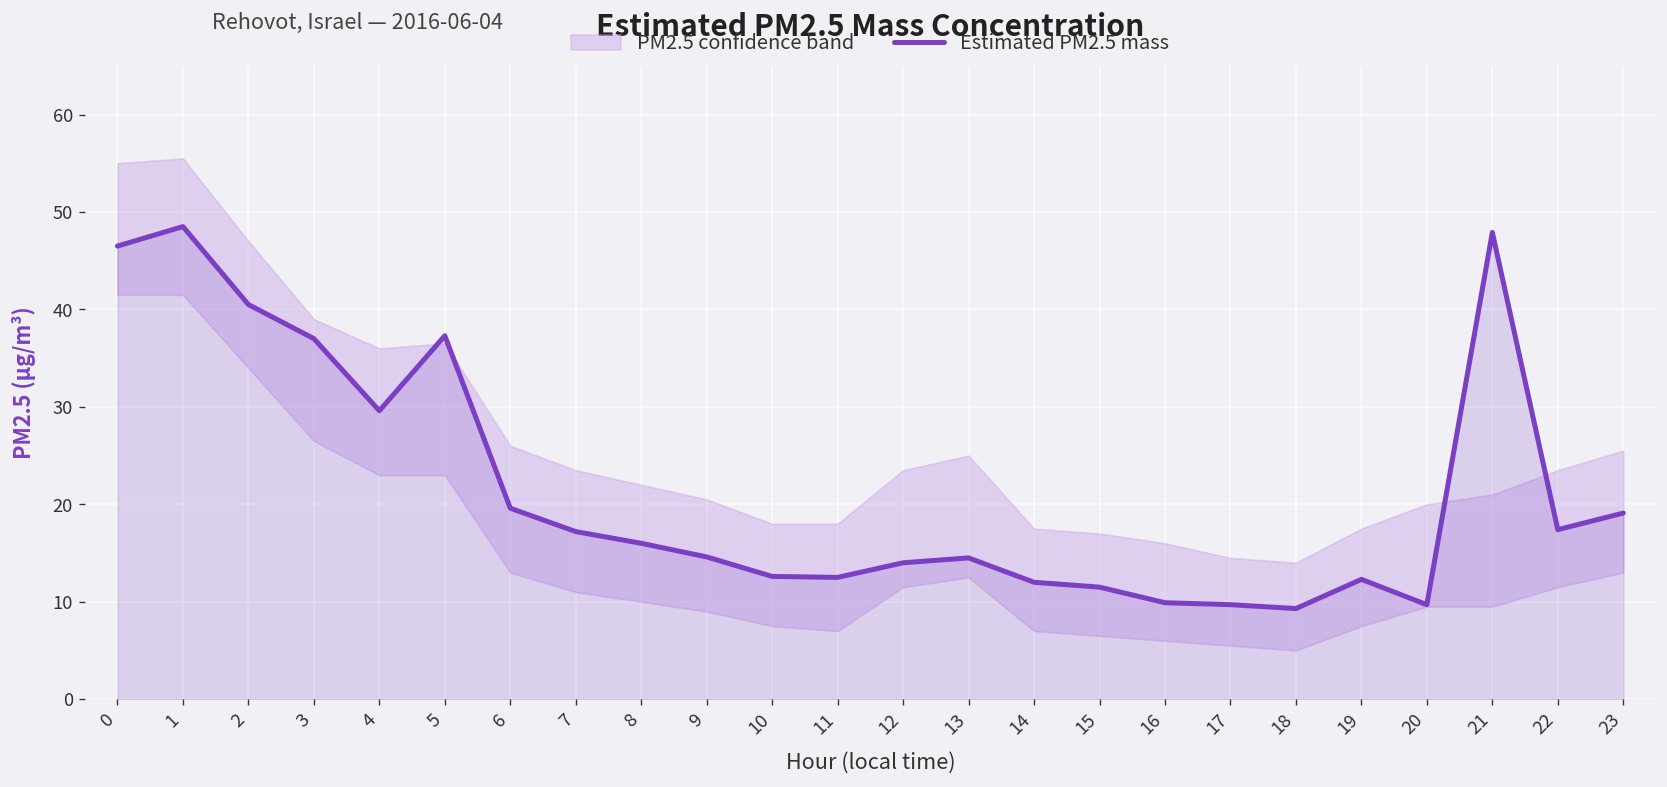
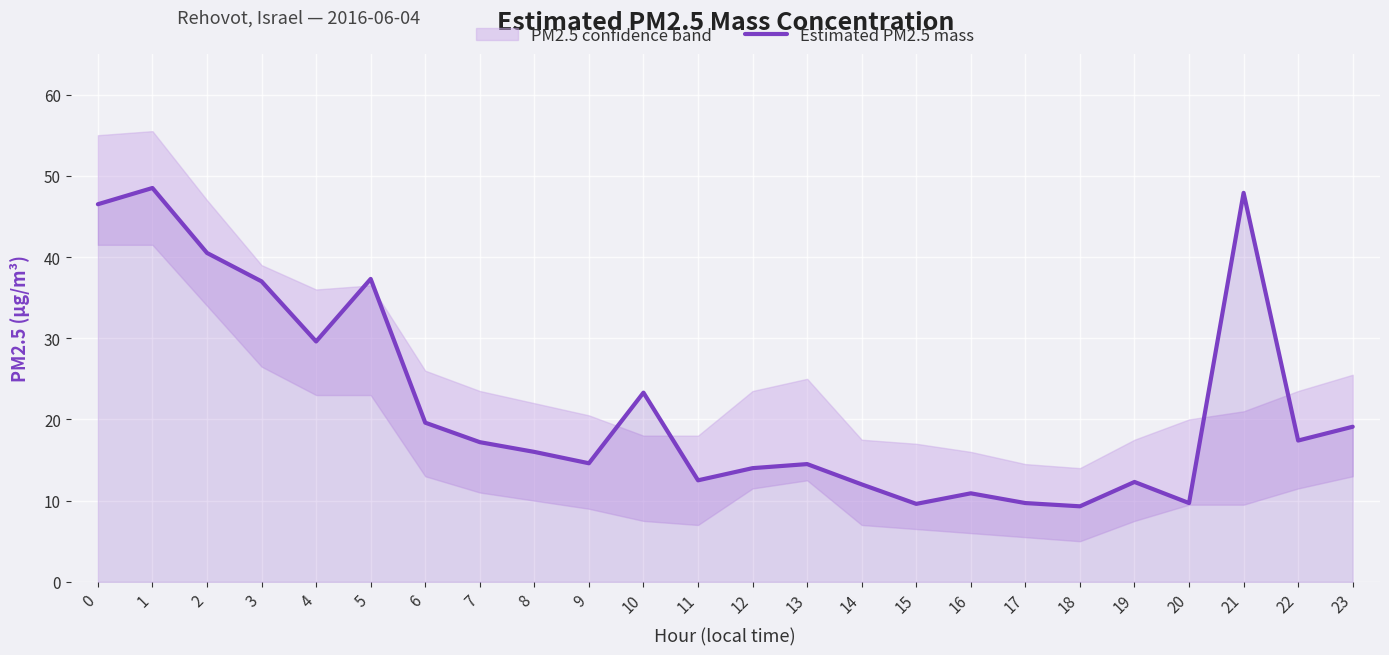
Estimated PM2.5 mass, 10: 13 -> 23
Estimated PM2.5 mass, 15: 12 -> 10
Estimated PM2.5 mass, 16: 10 -> 11
